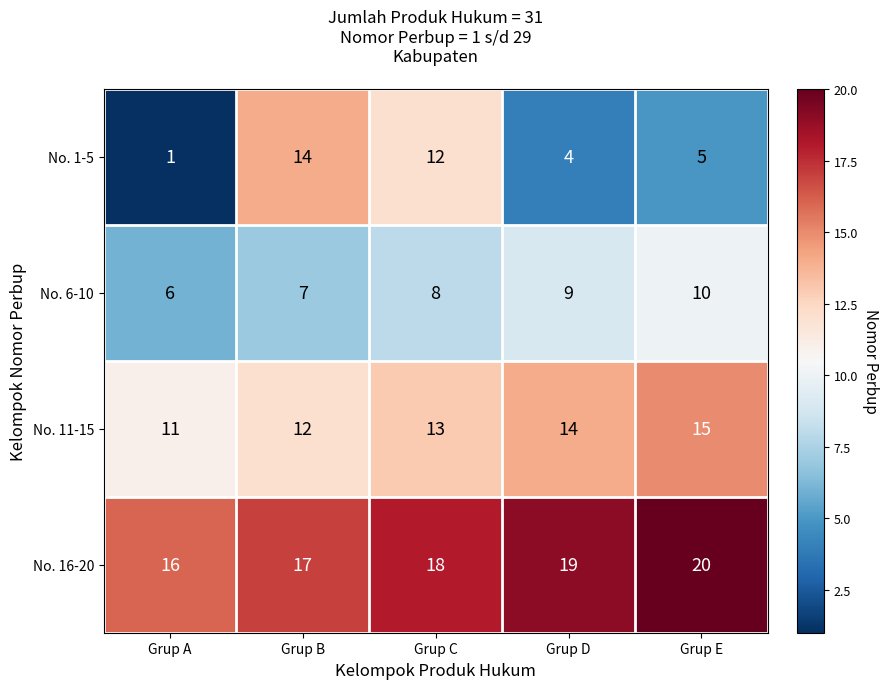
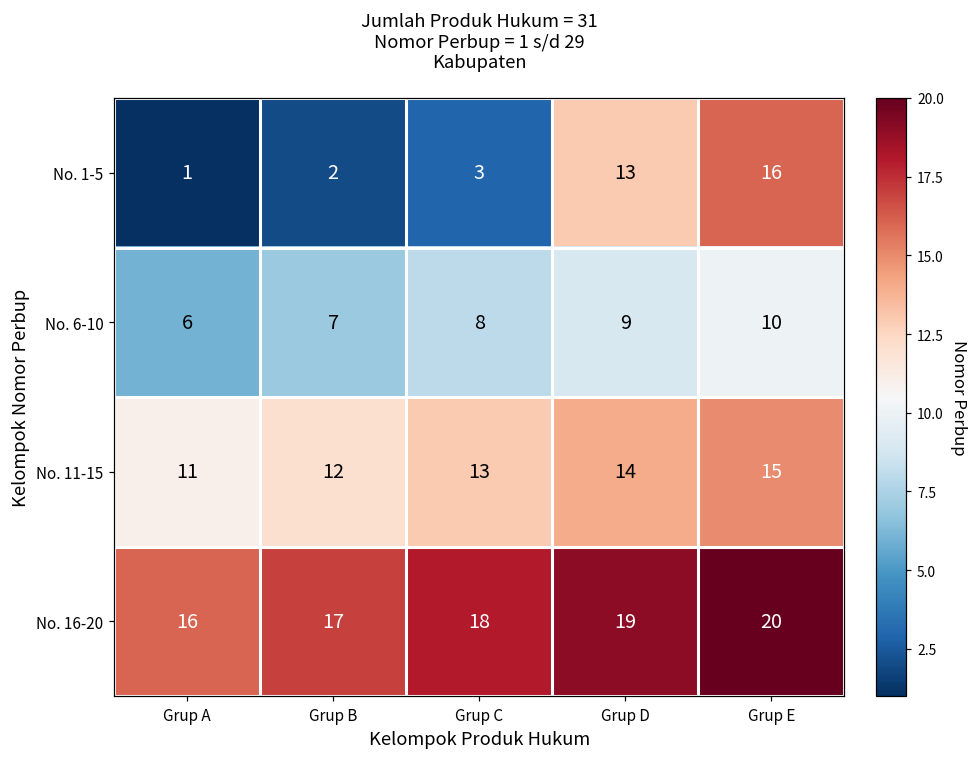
No. 1-5, Grup B: 14 -> 2
No. 1-5, Grup C: 12 -> 3
No. 1-5, Grup D: 4 -> 13
No. 1-5, Grup E: 5 -> 16
